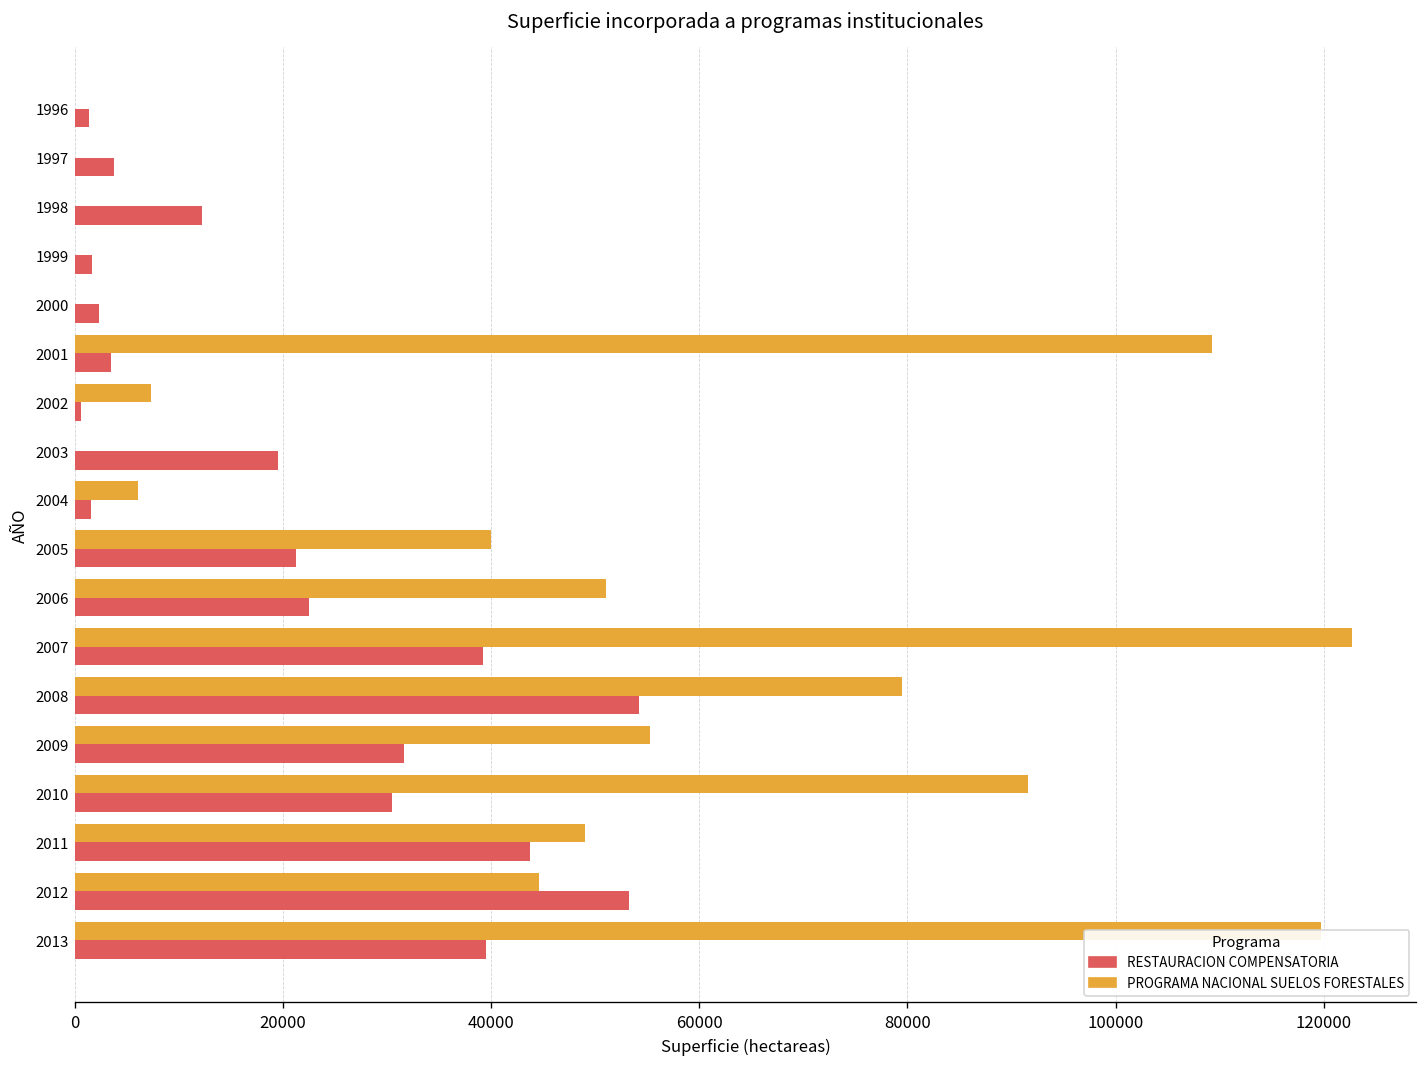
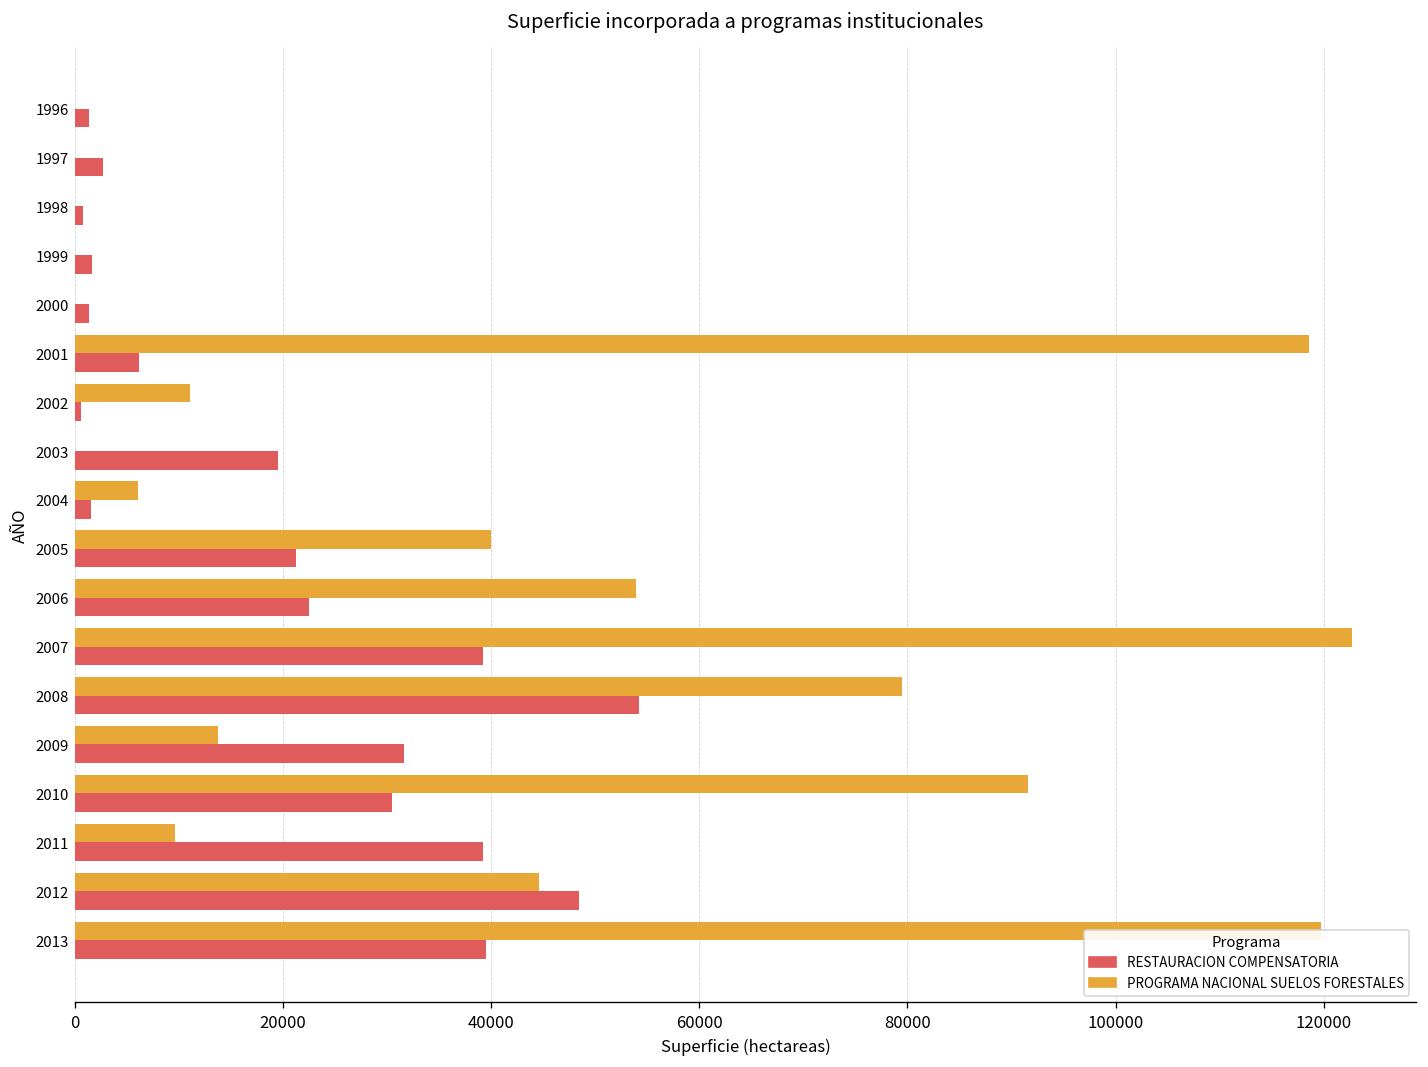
RESTAURACION COMPENSATORIA, 1997: 4000 -> 3000
RESTAURACION COMPENSATORIA, 1998: 12000 -> 1000
RESTAURACION COMPENSATORIA, 2000: 2000 -> 1000
PROGRAMA NACIONAL SUELOS FORESTALES, 2001: 109000 -> 119000
RESTAURACION COMPENSATORIA, 2001: 4000 -> 6000
PROGRAMA NACIONAL SUELOS FORESTALES, 2002: 7000 -> 11000
PROGRAMA NACIONAL SUELOS FORESTALES, 2006: 51000 -> 54000
PROGRAMA NACIONAL SUELOS FORESTALES, 2009: 55000 -> 14000
PROGRAMA NACIONAL SUELOS FORESTALES, 2011: 49000 -> 10000
RESTAURACION COMPENSATORIA, 2011: 44000 -> 39000
RESTAURACION COMPENSATORIA, 2012: 53000 -> 48000
